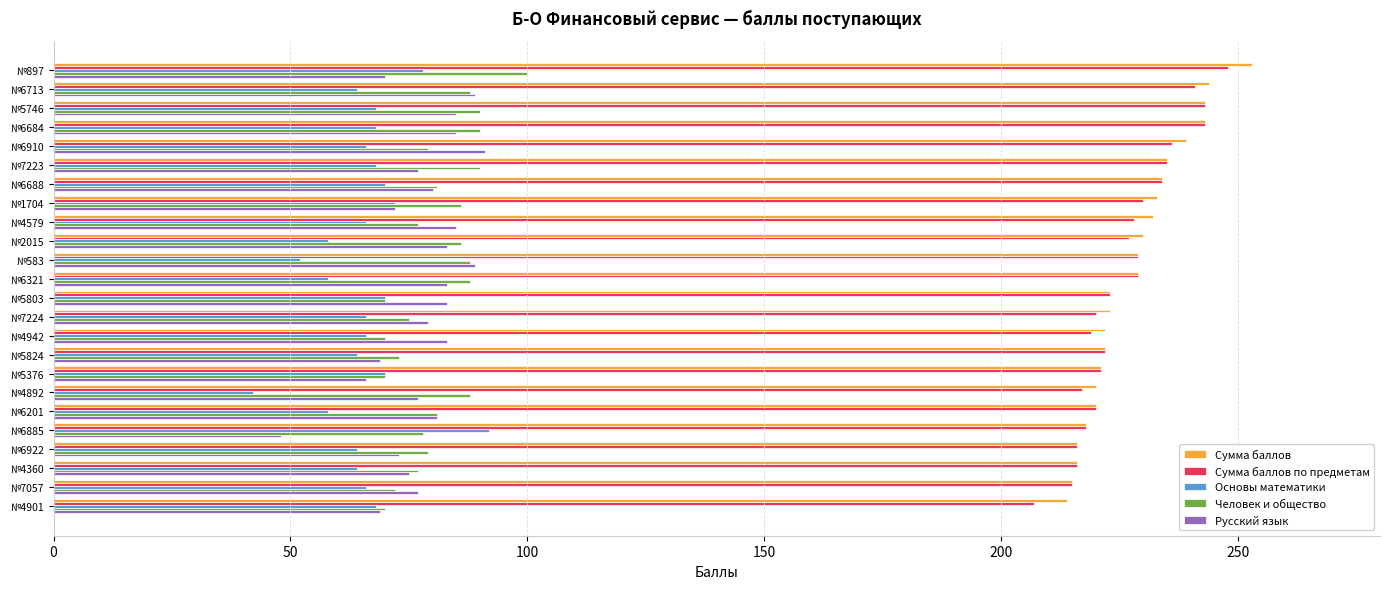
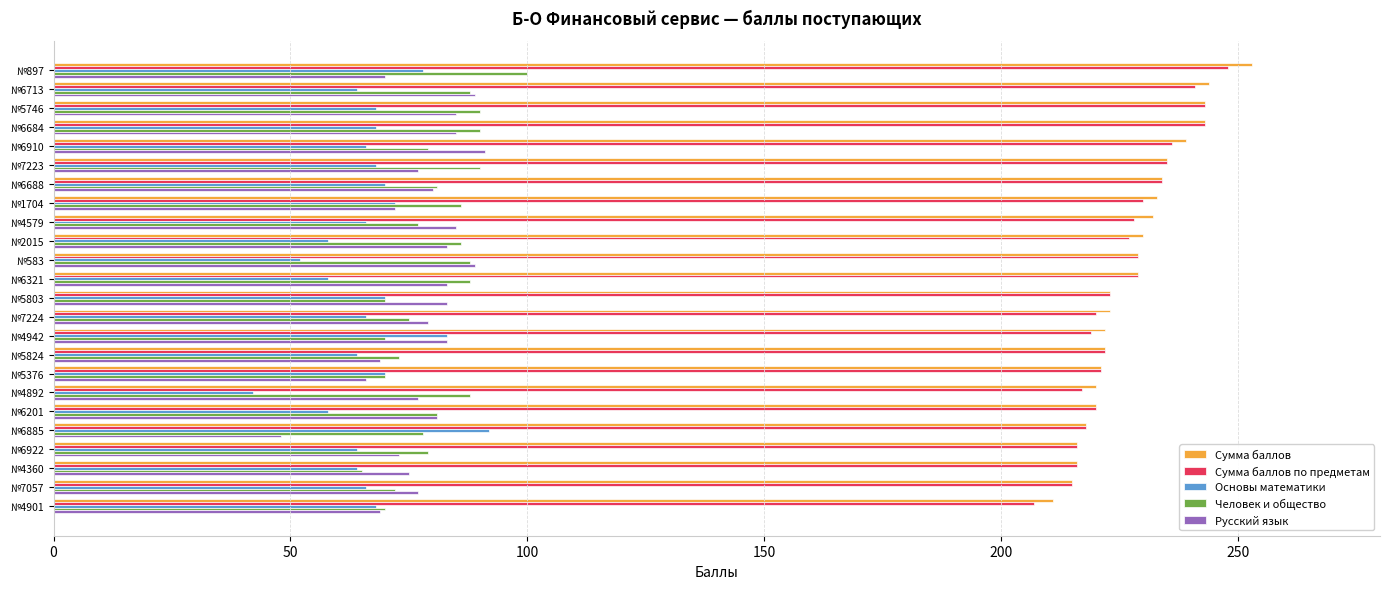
Основы математики, №4942: 66 -> 83
Человек и общество, №4360: 77 -> 65
Сумма баллов, №4901: 214 -> 211
